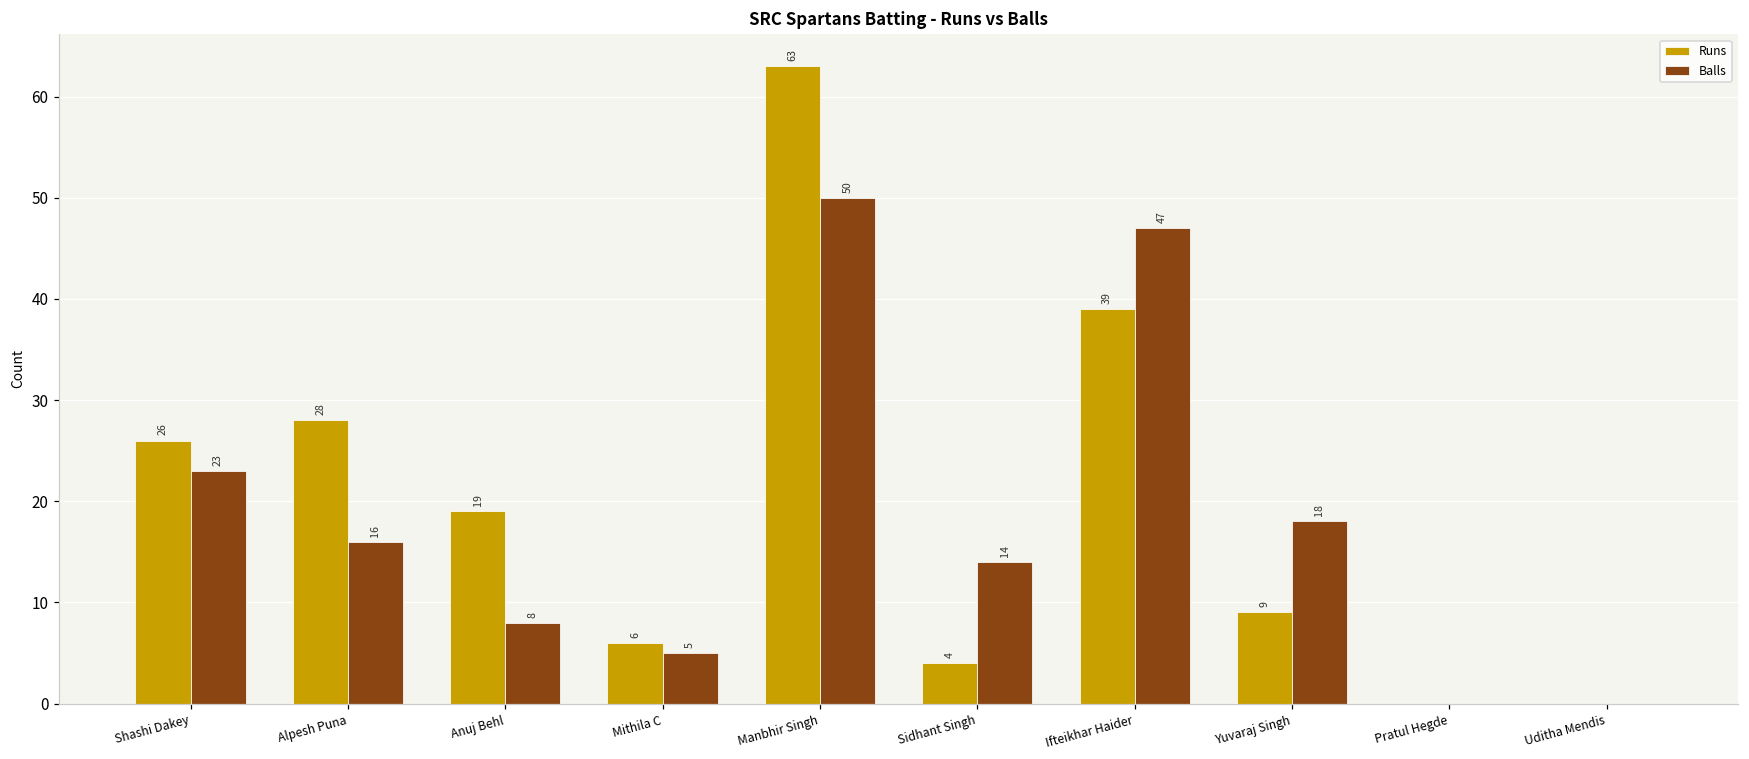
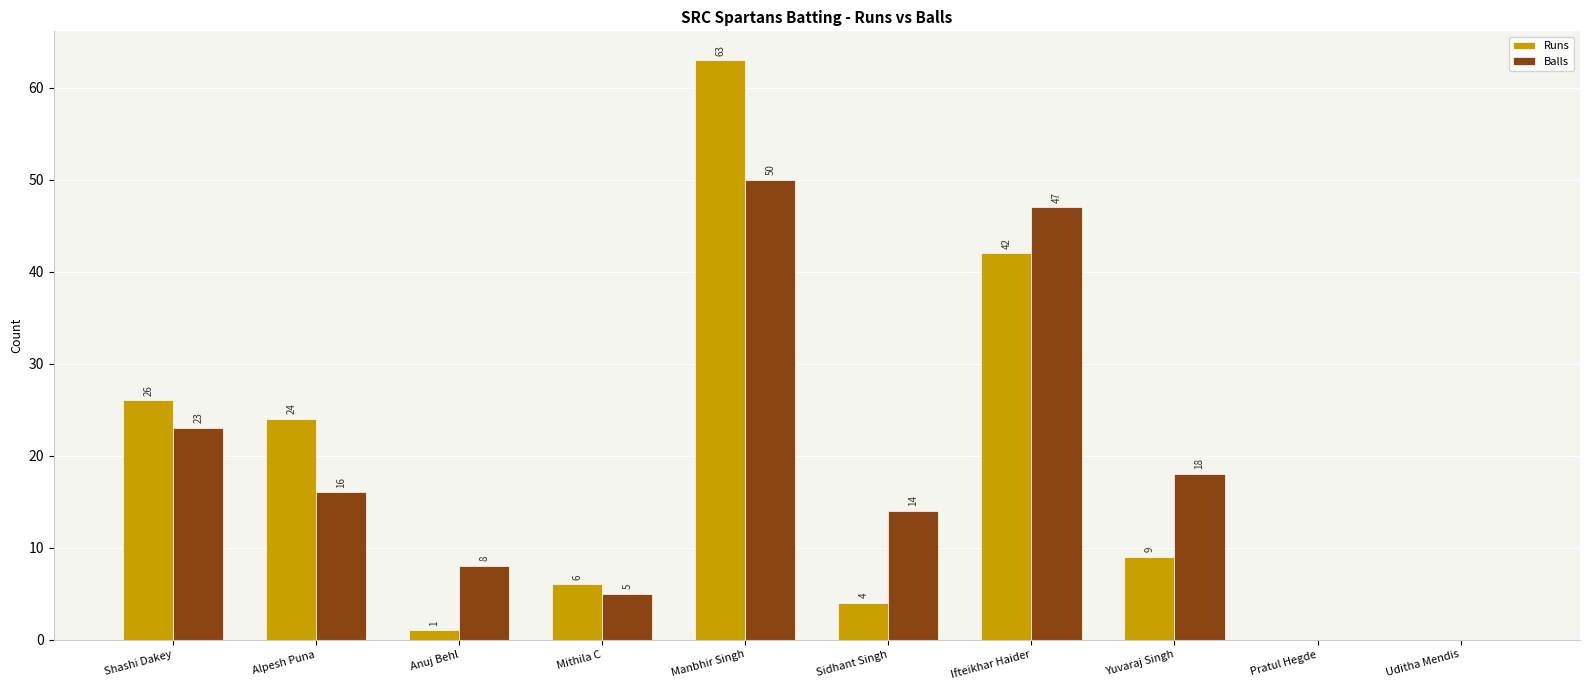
Runs, Alpesh Puna: 28 -> 24
Runs, Anuj Behl: 19 -> 1
Runs, Ifteikhar Haider: 39 -> 42
